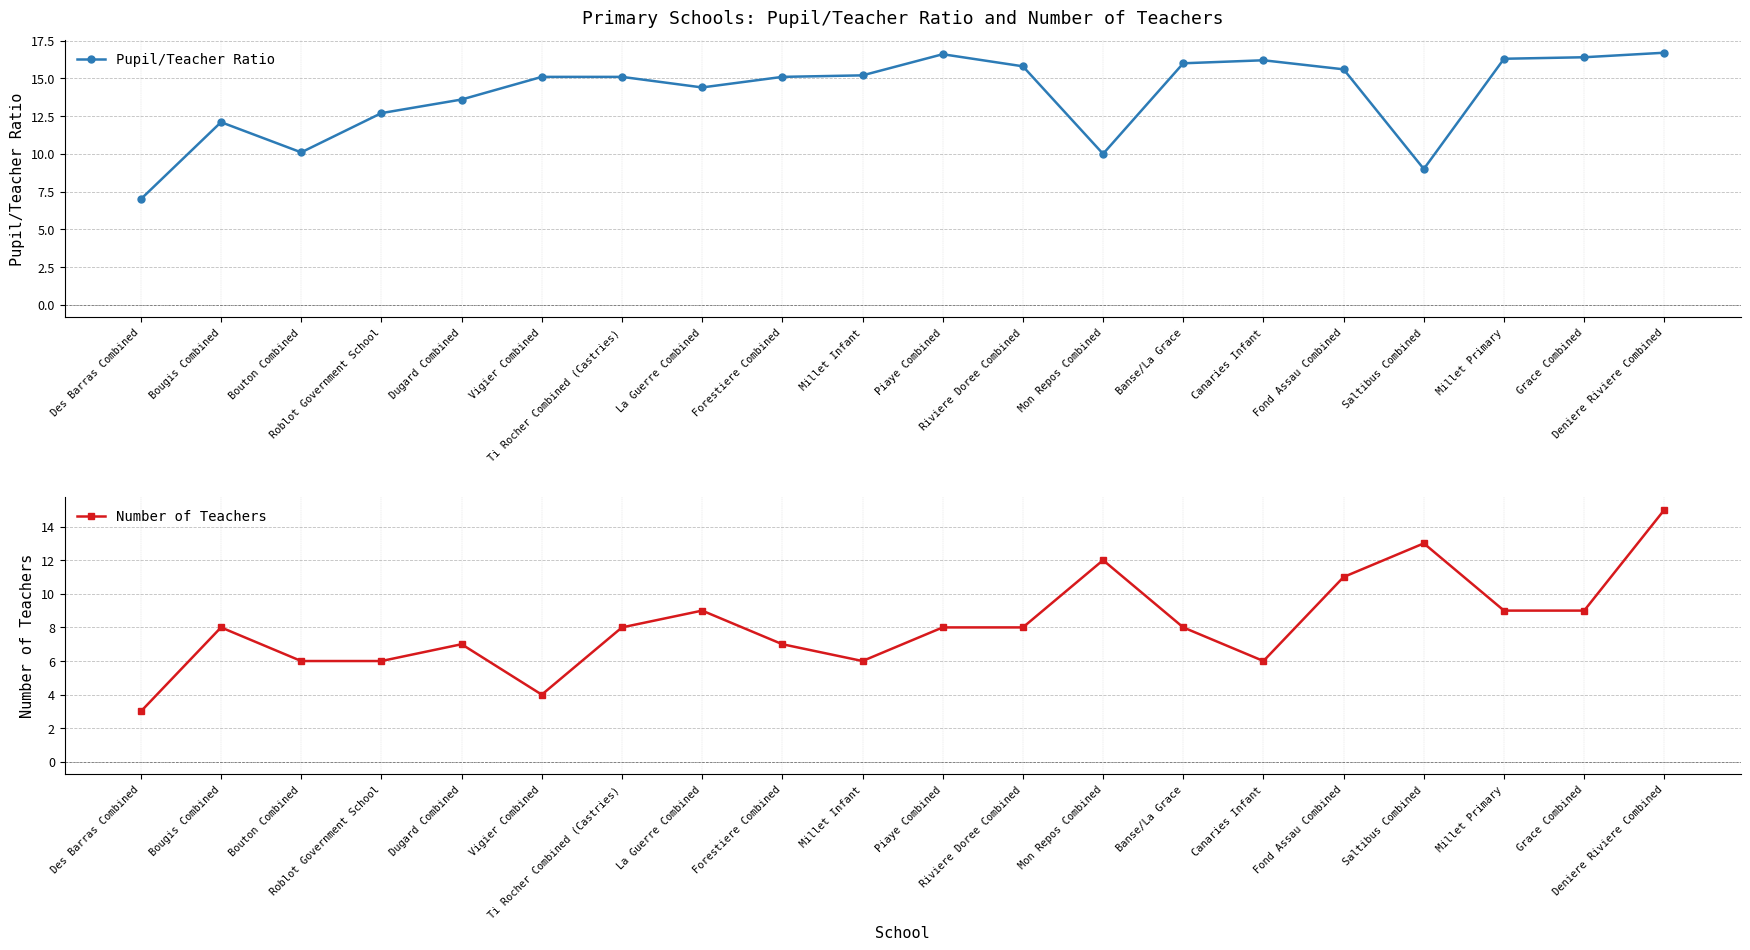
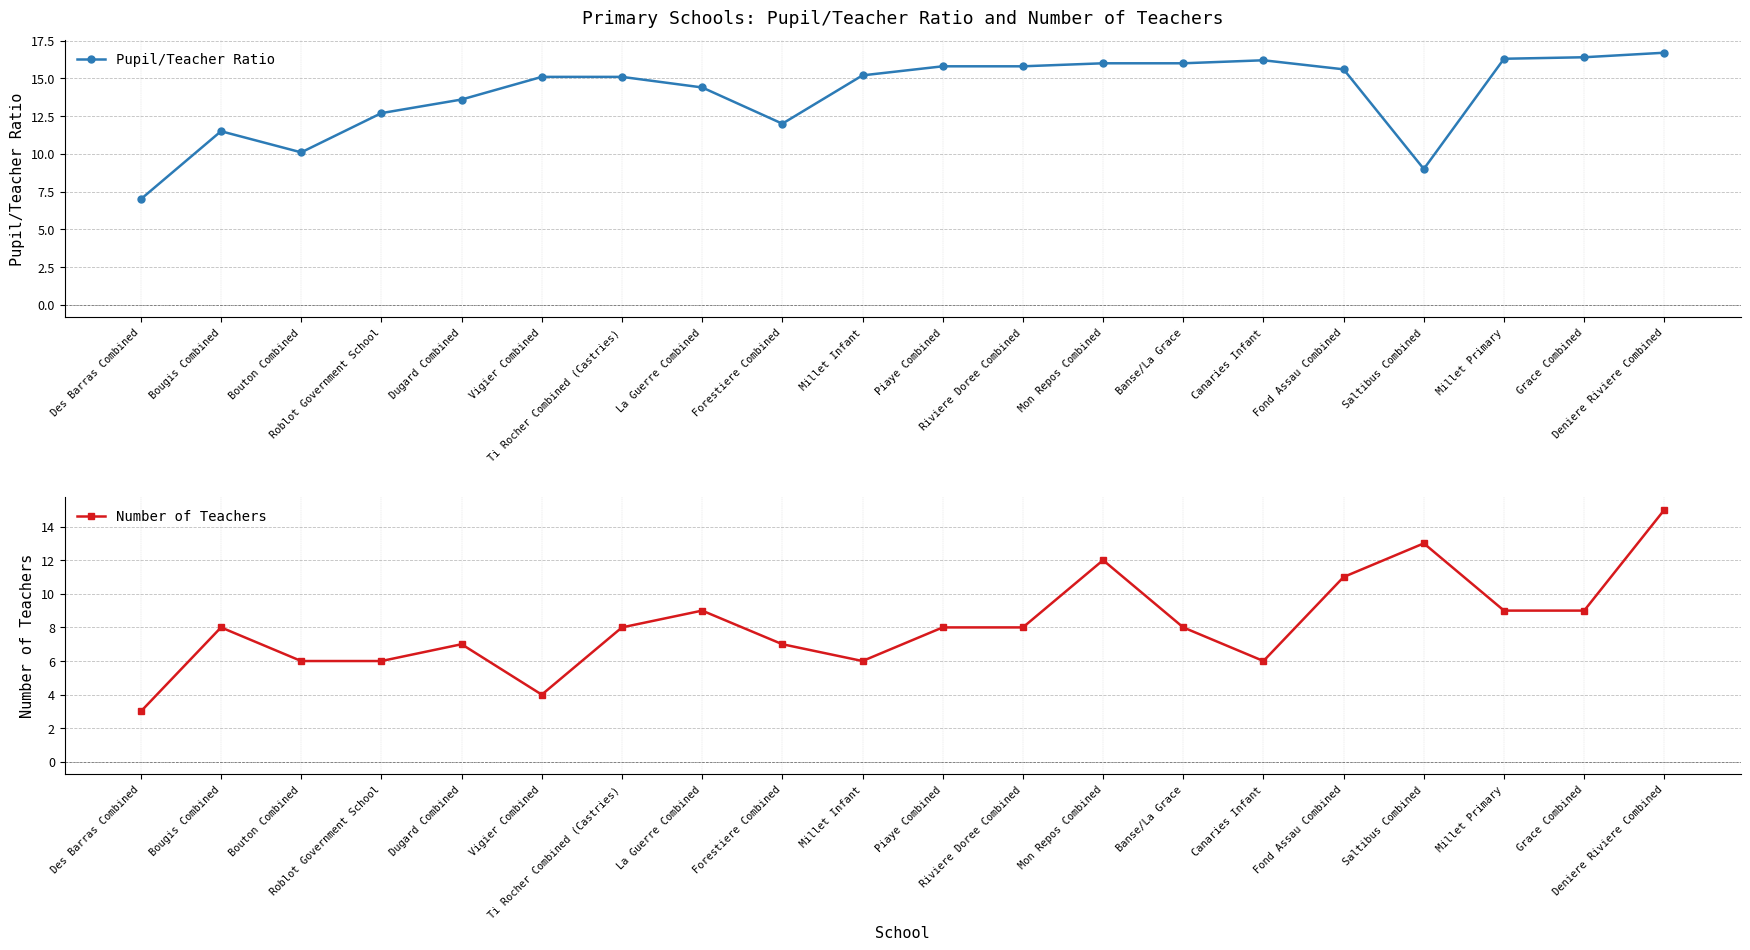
Primary Schools: Pupil/Teacher Ratio and Number of Teachers, Bougis Combined: 12.1 -> 11.5
Primary Schools: Pupil/Teacher Ratio and Number of Teachers, Forestiere Combined: 15.1 -> 12.0
Primary Schools: Pupil/Teacher Ratio and Number of Teachers, Piaye Combined: 16.6 -> 15.8
Primary Schools: Pupil/Teacher Ratio and Number of Teachers, Mon Repos Combined: 10 -> 16
